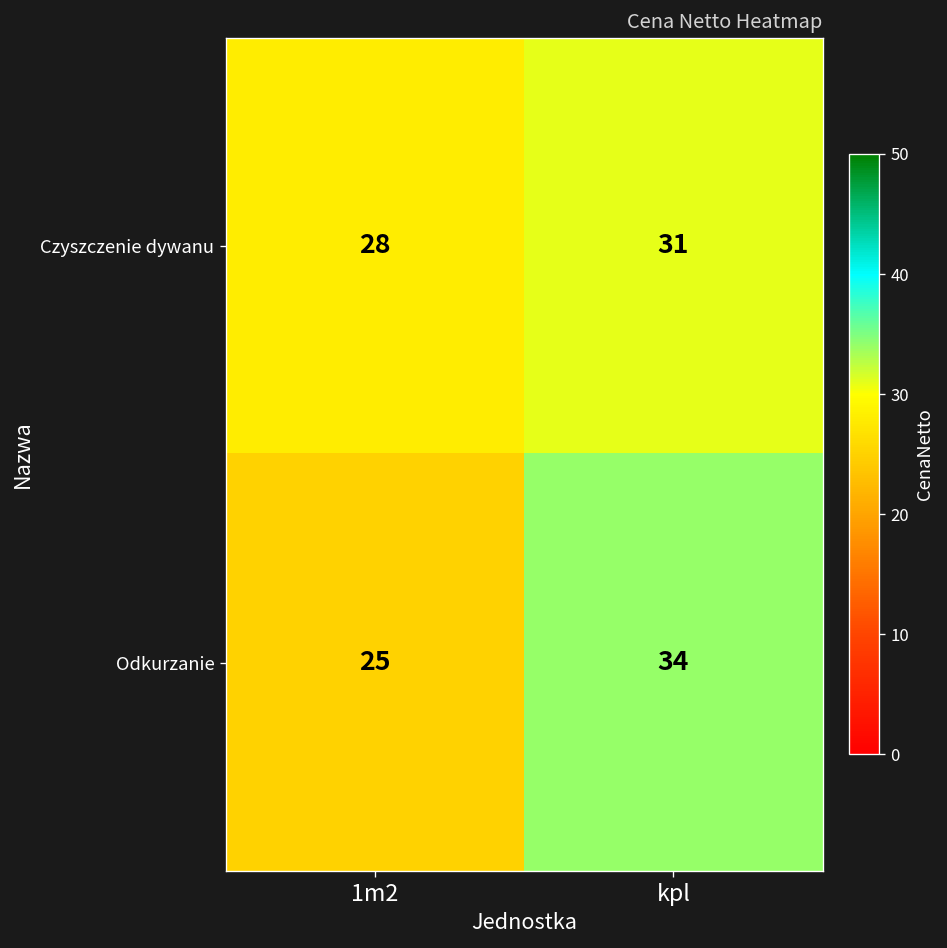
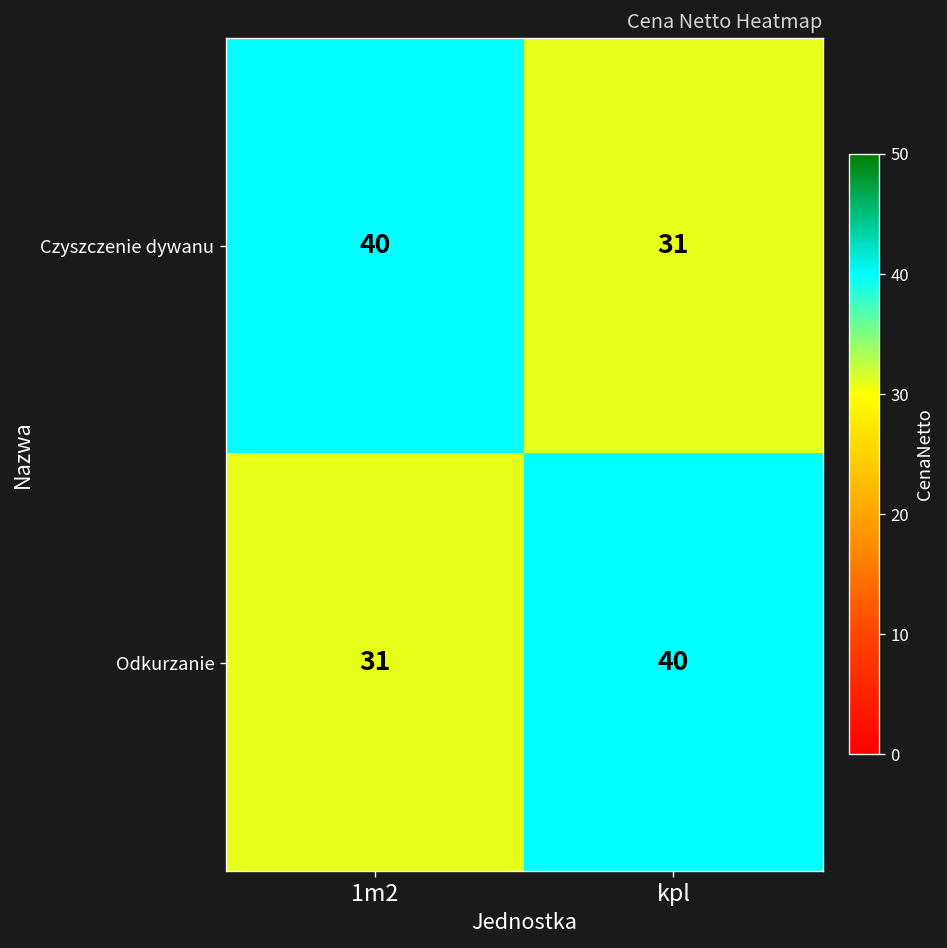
Czyszczenie dywanu, 1m2: 28 -> 40
Odkurzanie, 1m2: 25 -> 31
Odkurzanie, kpl: 34 -> 40
